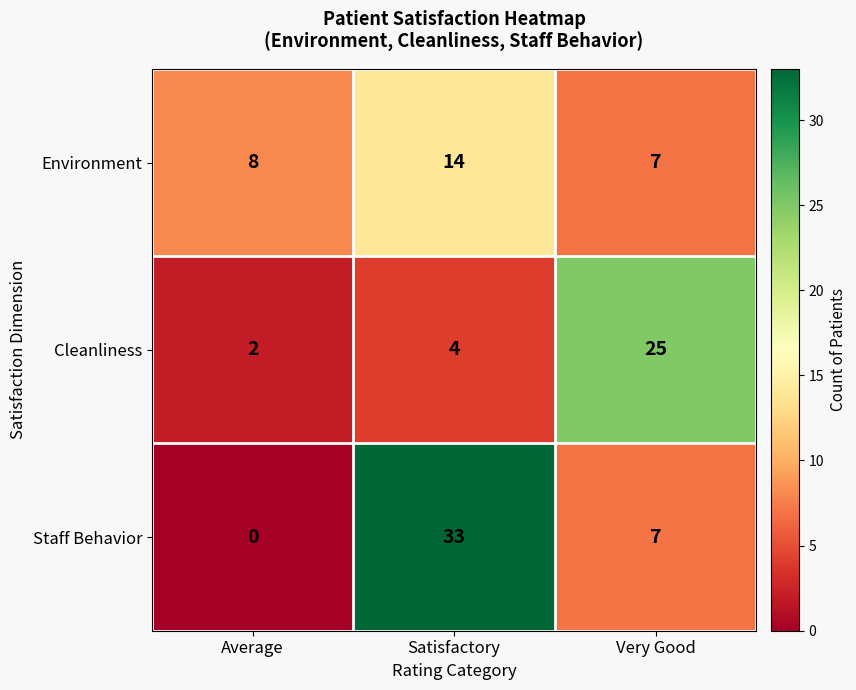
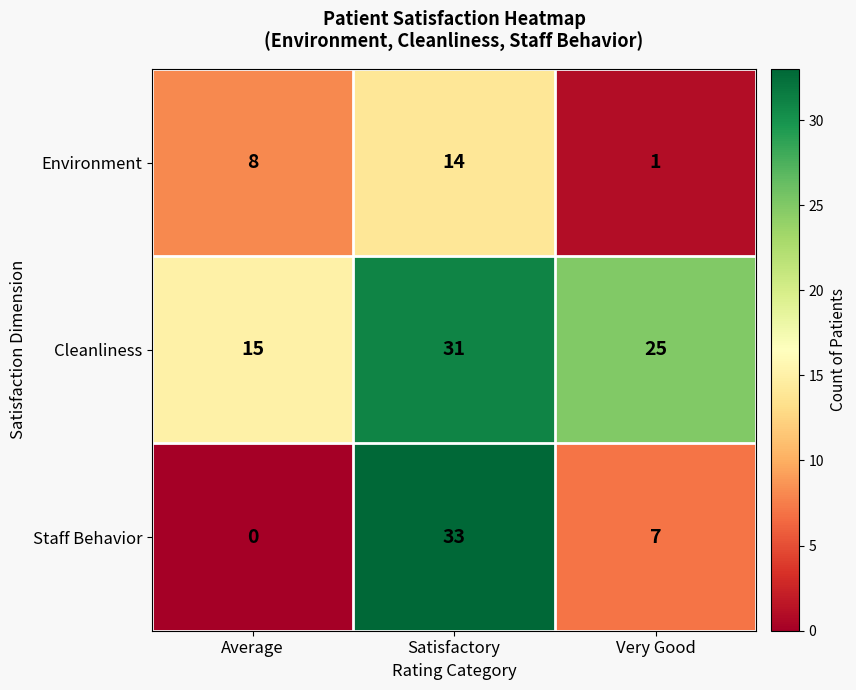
Environment, Very Good: 7 -> 1
Cleanliness, Average: 2 -> 15
Cleanliness, Satisfactory: 4 -> 31
